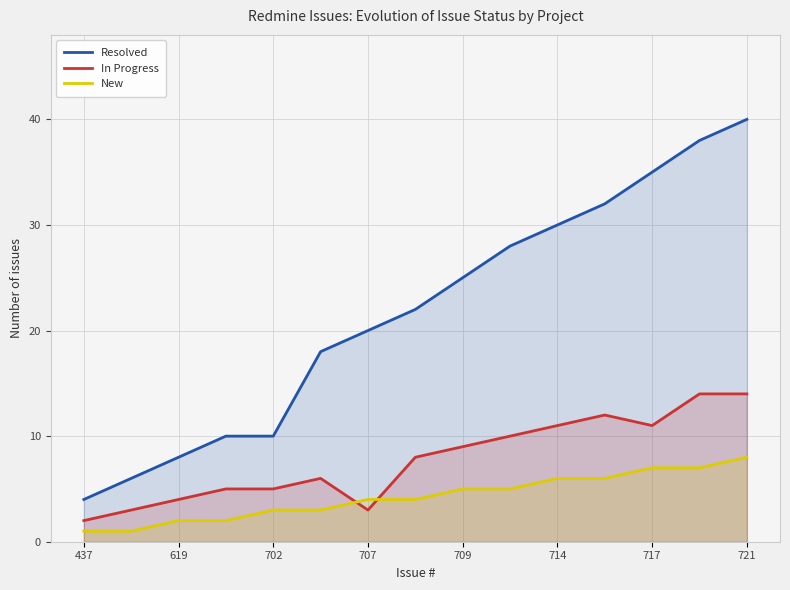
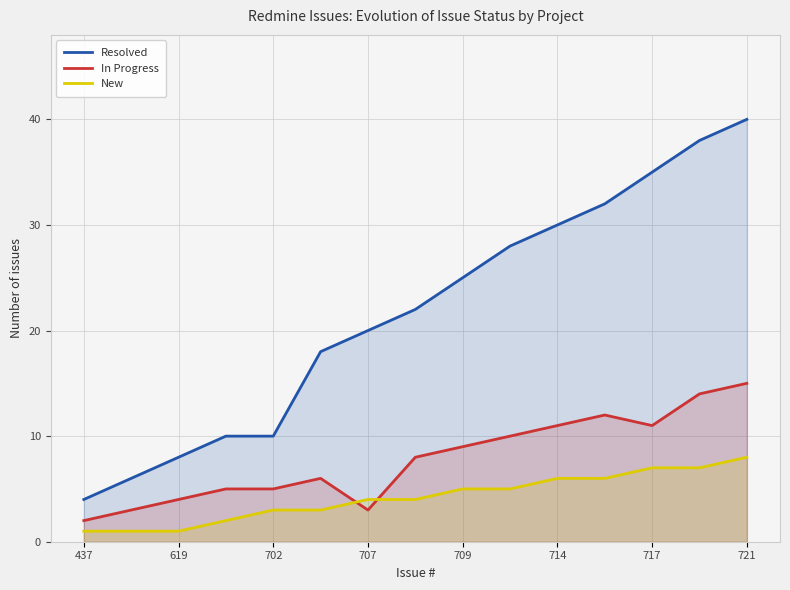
New, 619: 2 -> 1
In Progress, 721: 14 -> 15
